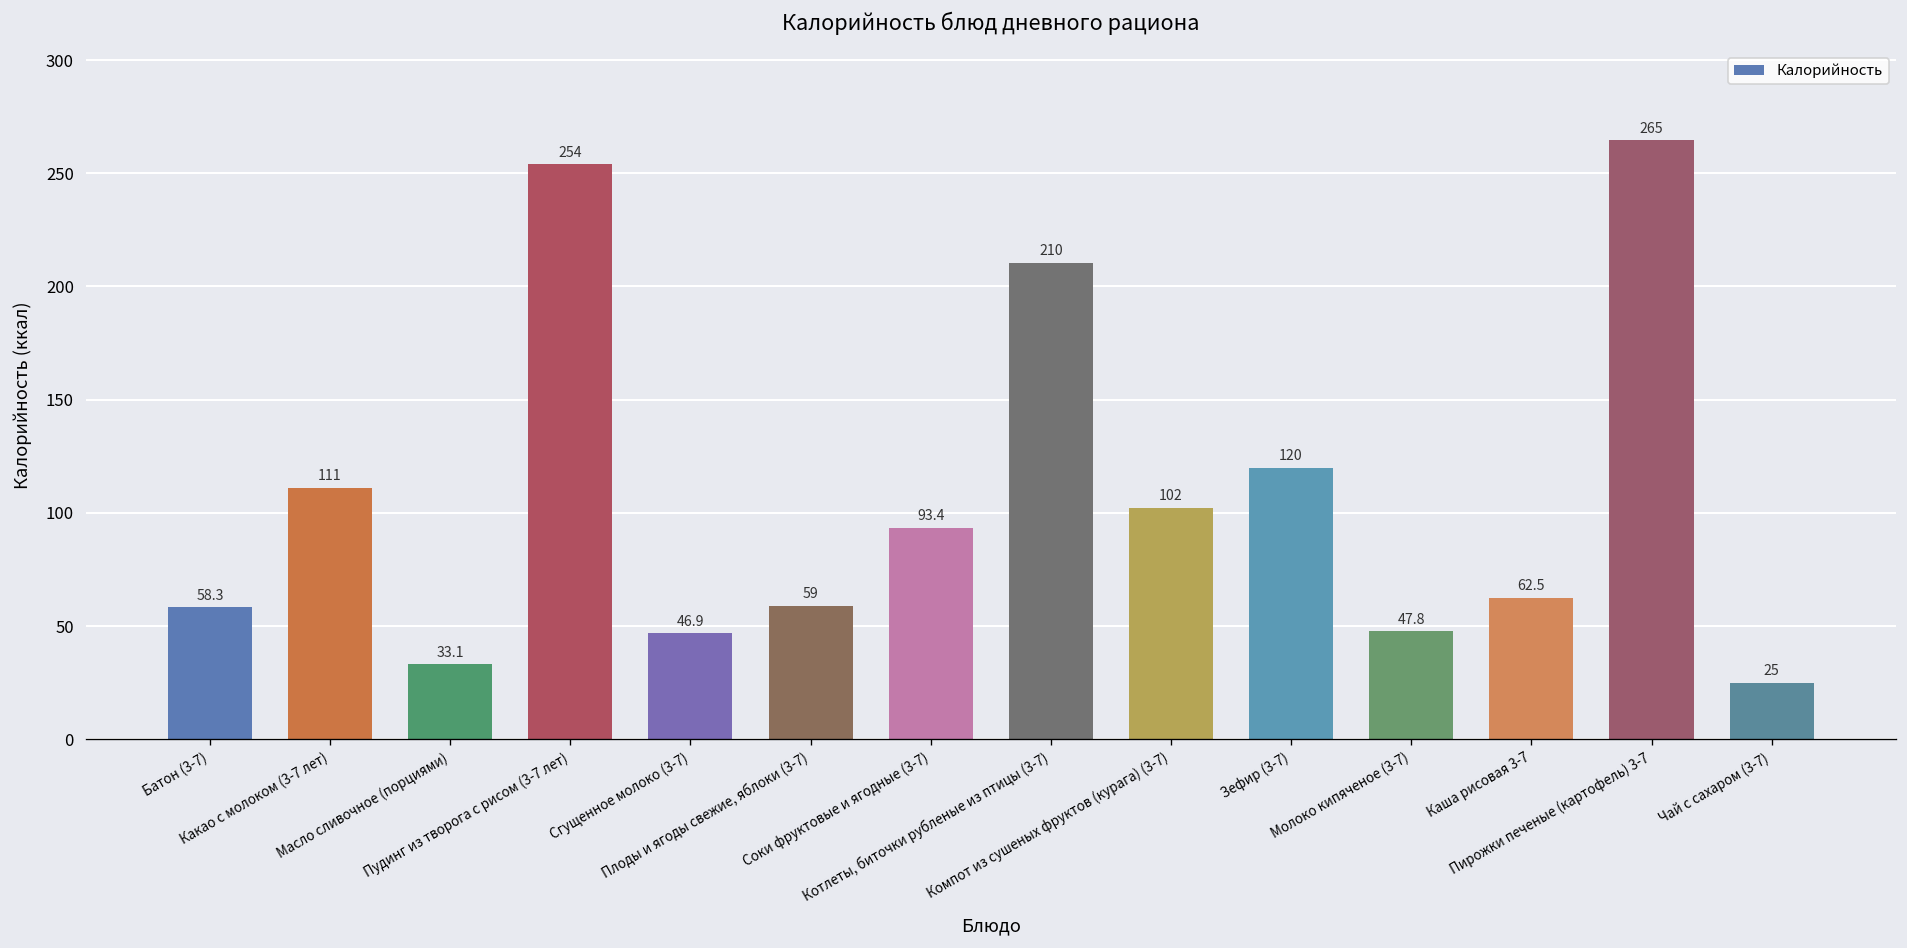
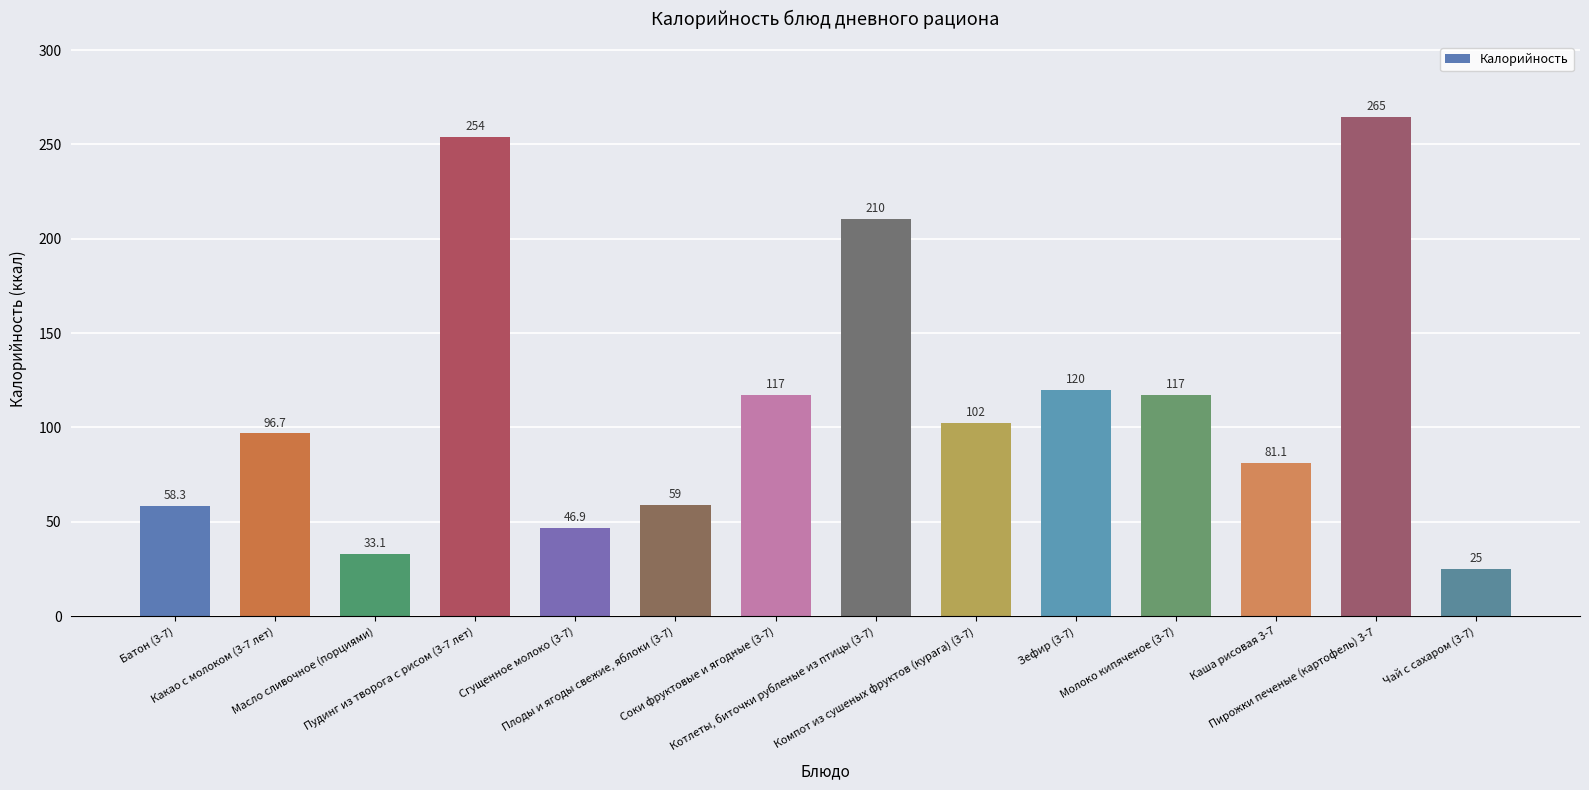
Какао с молоком (3-7 лет): 111 -> 96.7
Соки фруктовые и ягодные (3-7): 93.4 -> 117
Молоко кипяченое (3-7): 47.8 -> 117
Каша рисовая 3-7: 62.5 -> 81.1
